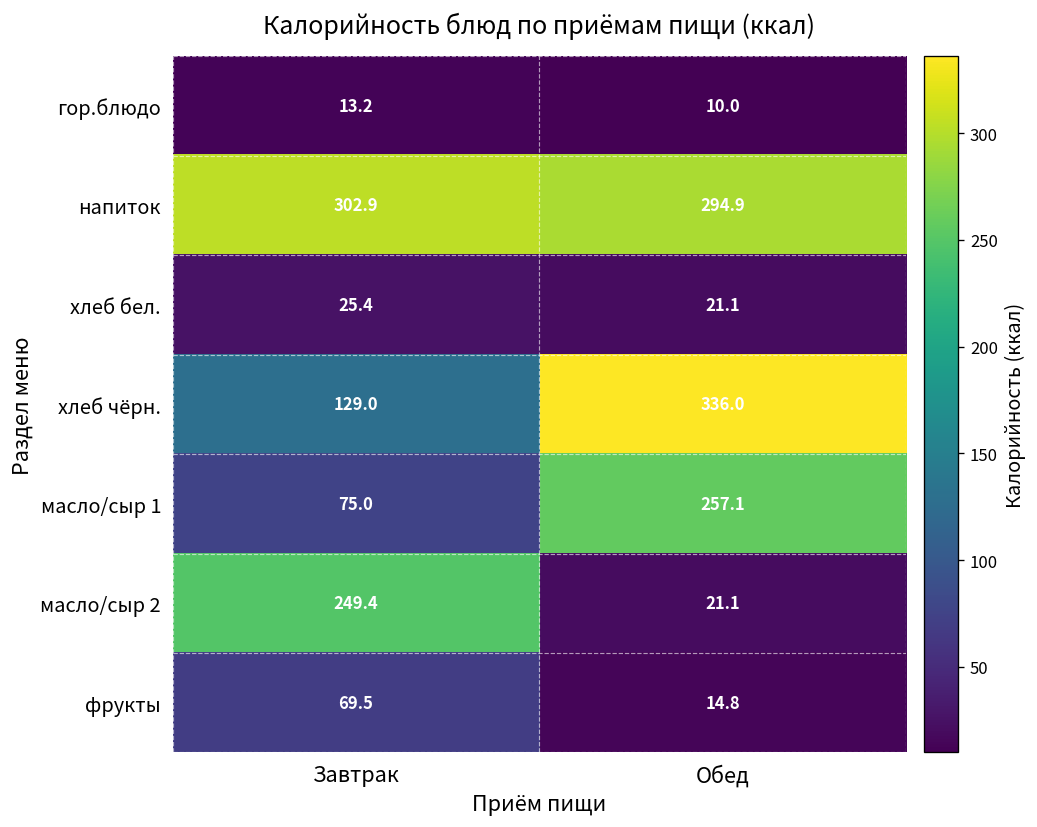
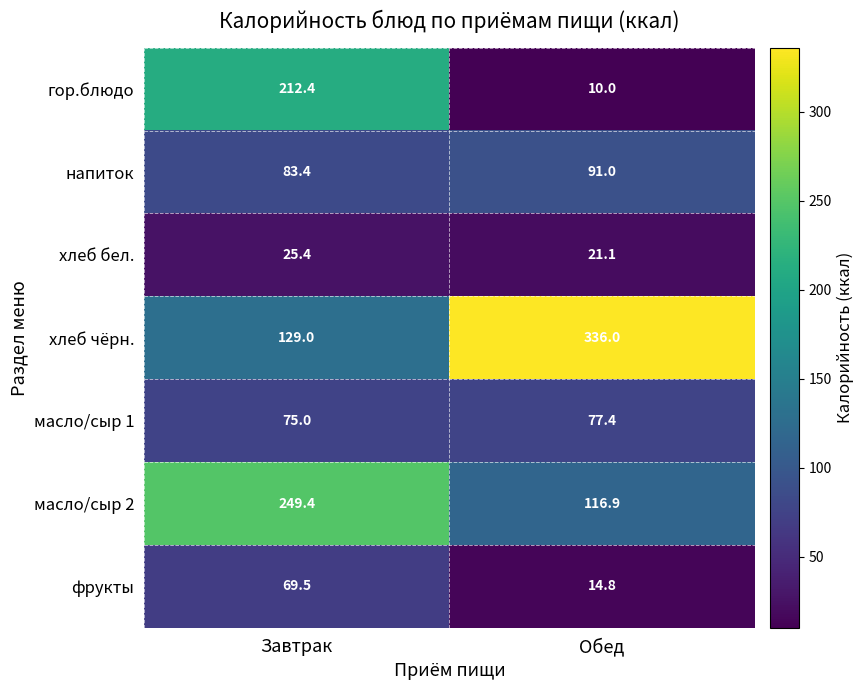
гор.блюдо, Завтрак: 13.2 -> 212.4
напиток, Завтрак: 302.9 -> 83.4
напиток, Обед: 294.9 -> 91.0
масло/сыр 1, Обед: 257.1 -> 77.4
масло/сыр 2, Обед: 21.1 -> 116.9
